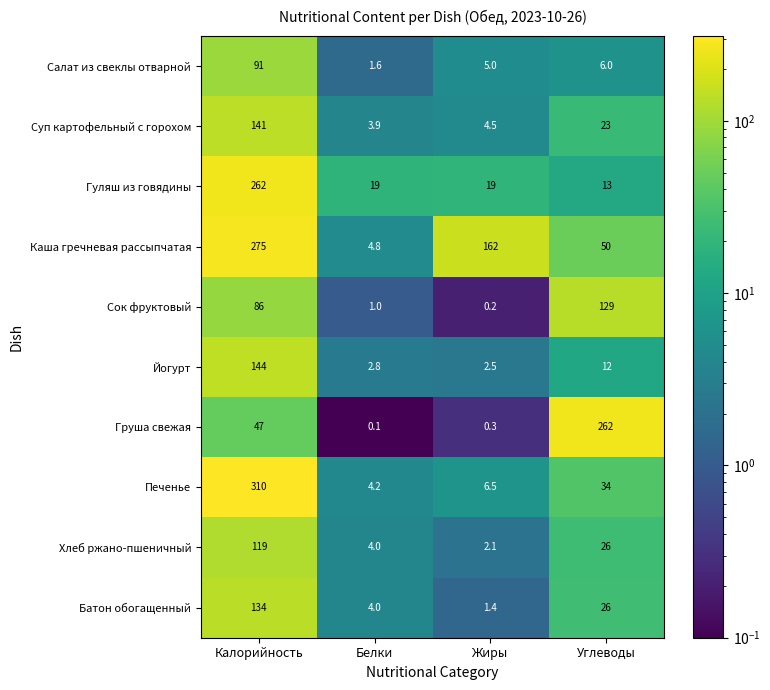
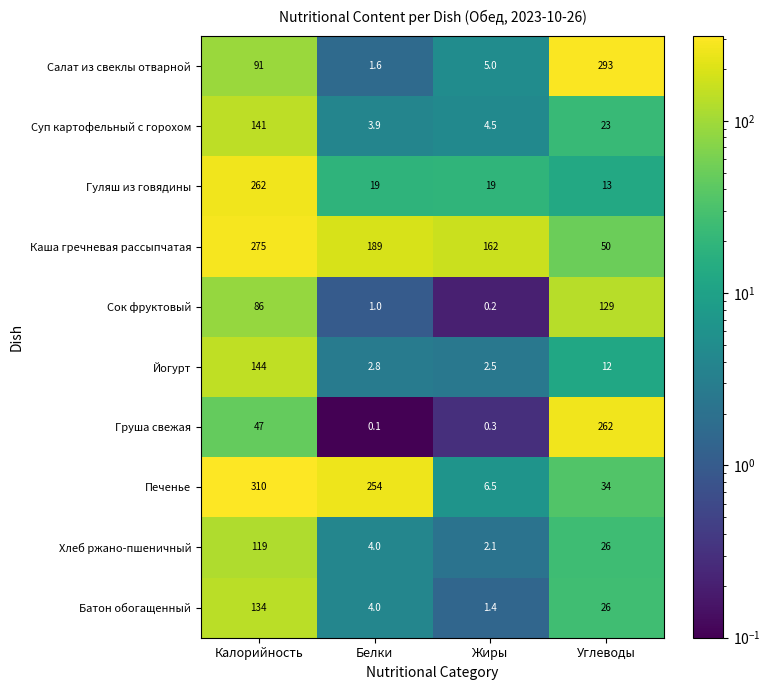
Салат из свеклы отварной, Углеводы: 6.0 -> 293
Каша гречневая рассыпчатая, Белки: 4.8 -> 189
Печенье, Белки: 4.2 -> 254
